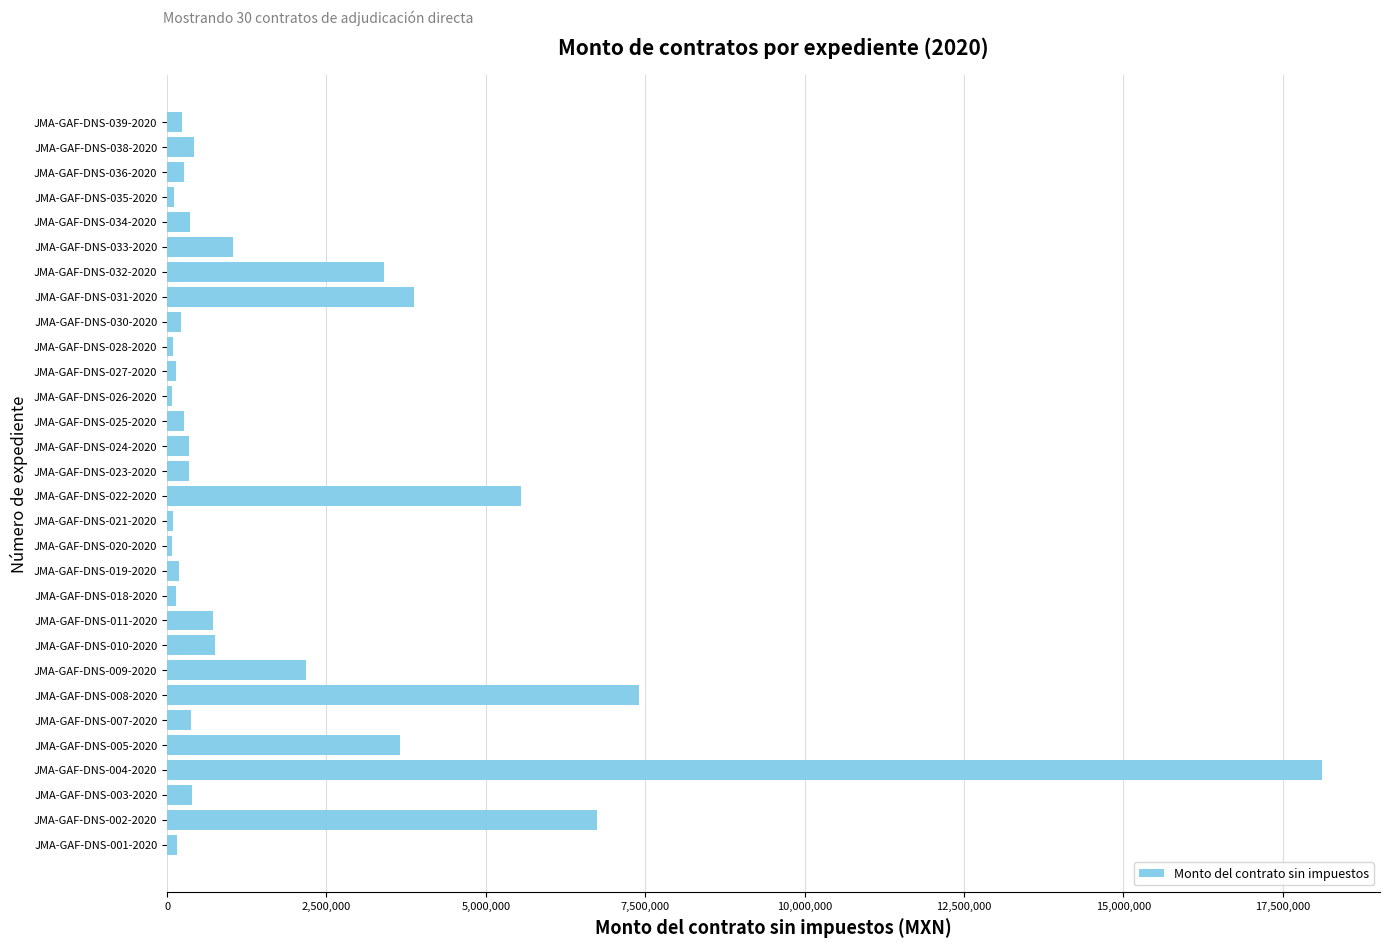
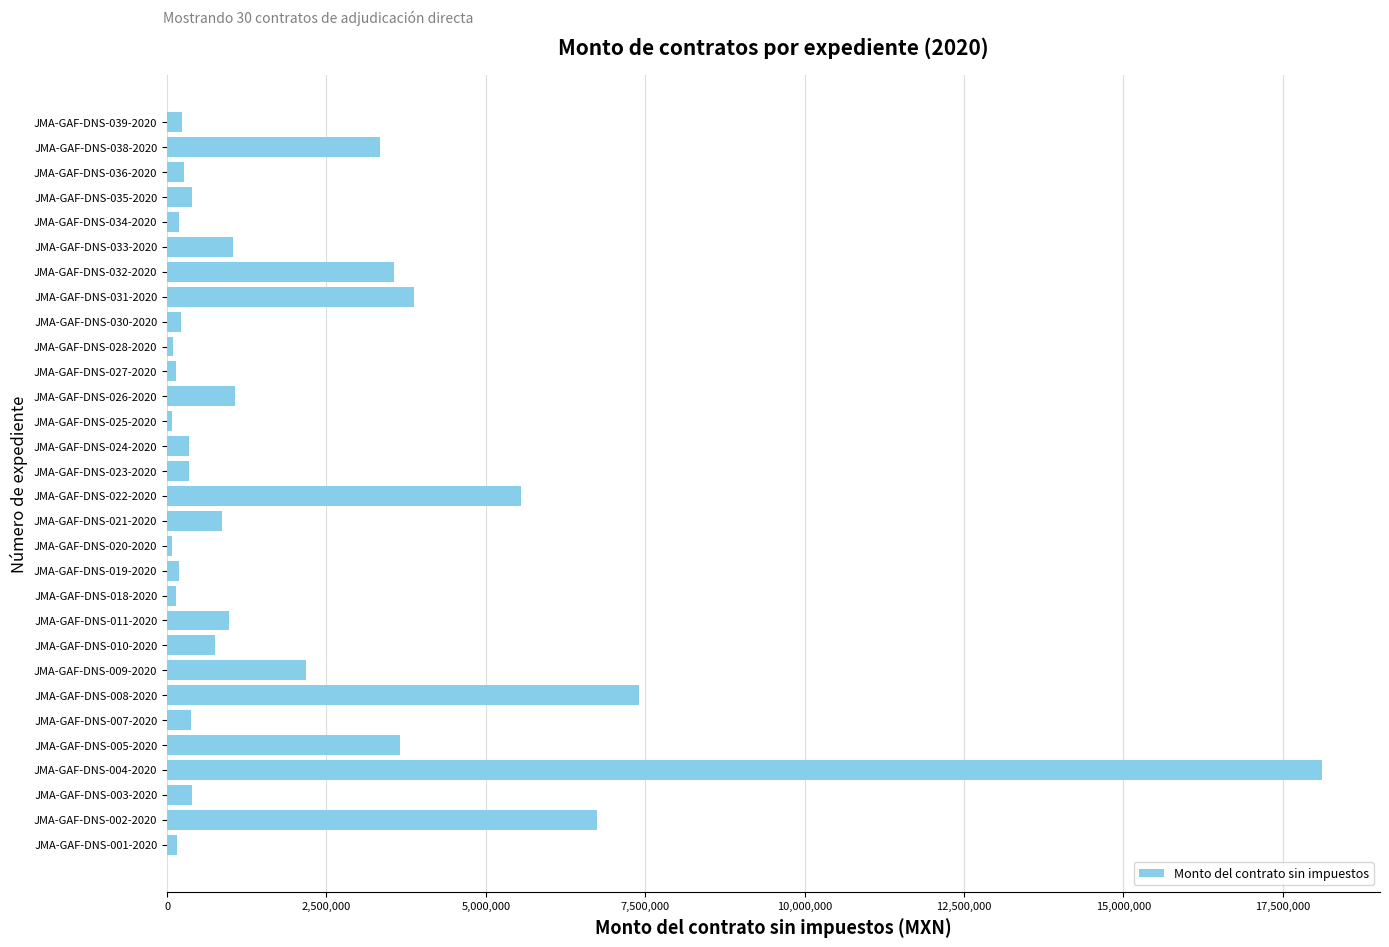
JMA-GAF-DNS-038-2020: 400,000 -> 3,300,000
JMA-GAF-DNS-035-2020: 100,000 -> 400,000
JMA-GAF-DNS-034-2020: 400,000 -> 200,000
JMA-GAF-DNS-032-2020: 3,400,000 -> 3,600,000
JMA-GAF-DNS-026-2020: 100,000 -> 1,100,000
JMA-GAF-DNS-025-2020: 300,000 -> 100,000
JMA-GAF-DNS-021-2020: 100,000 -> 900,000
JMA-GAF-DNS-011-2020: 700,000 -> 1,000,000
